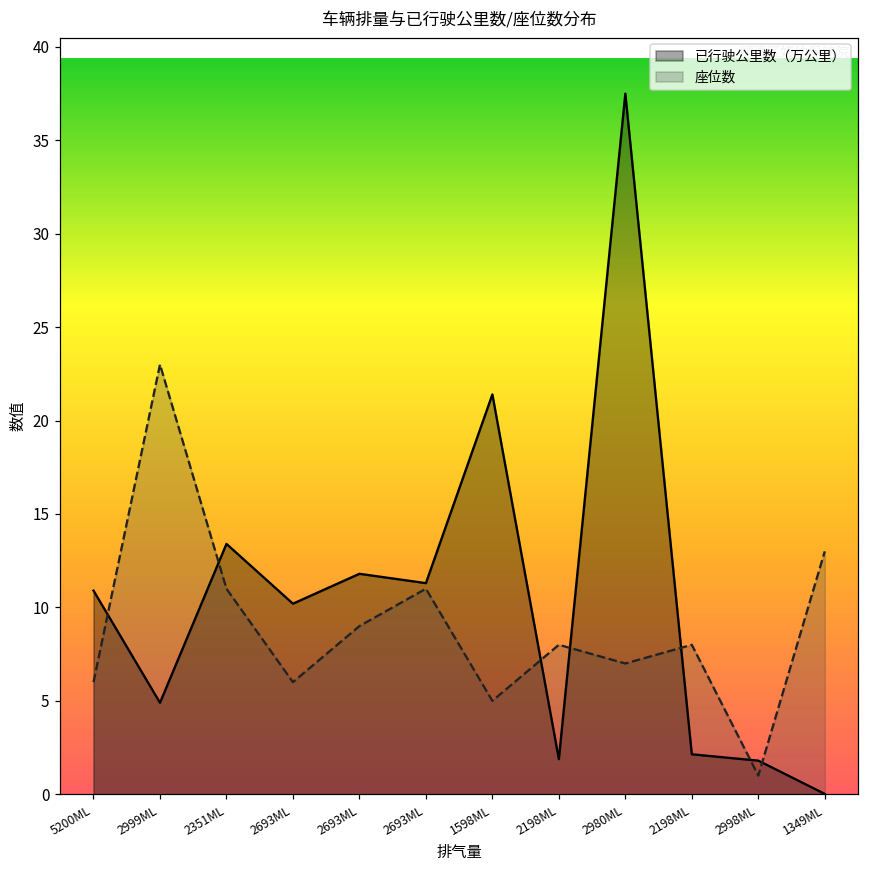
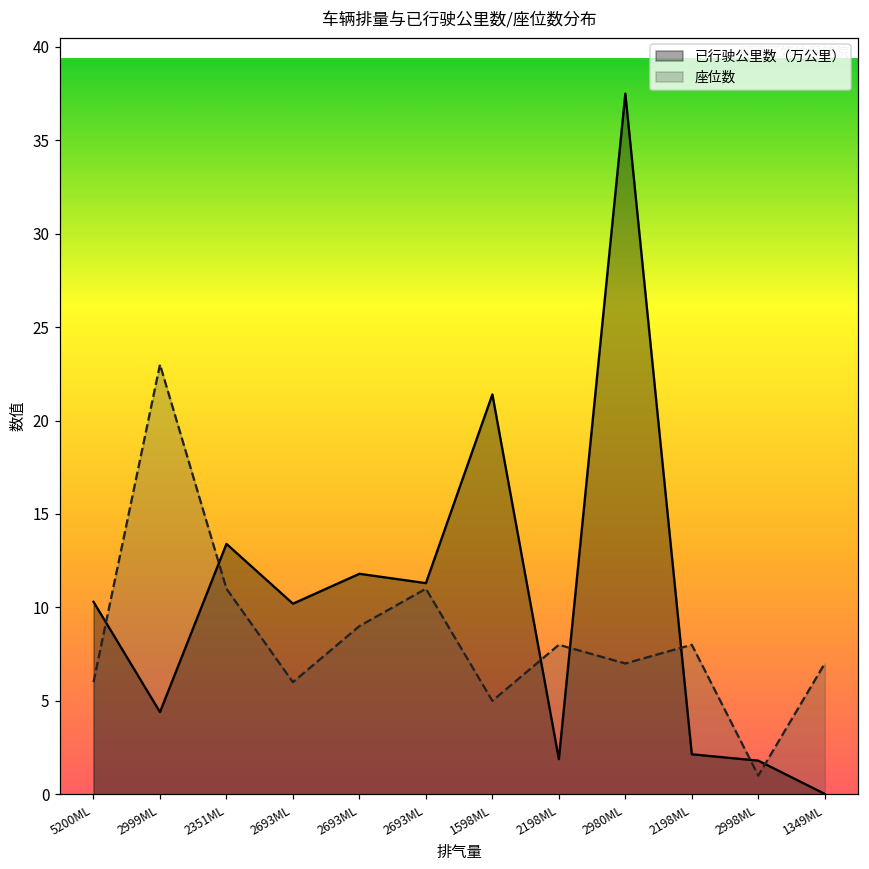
已行驶公里数（万公里）, 5200ML: 10.9 -> 10.3
已行驶公里数（万公里）, 2999ML: 4.9 -> 4.4
座位数, 1349ML: 13 -> 7
